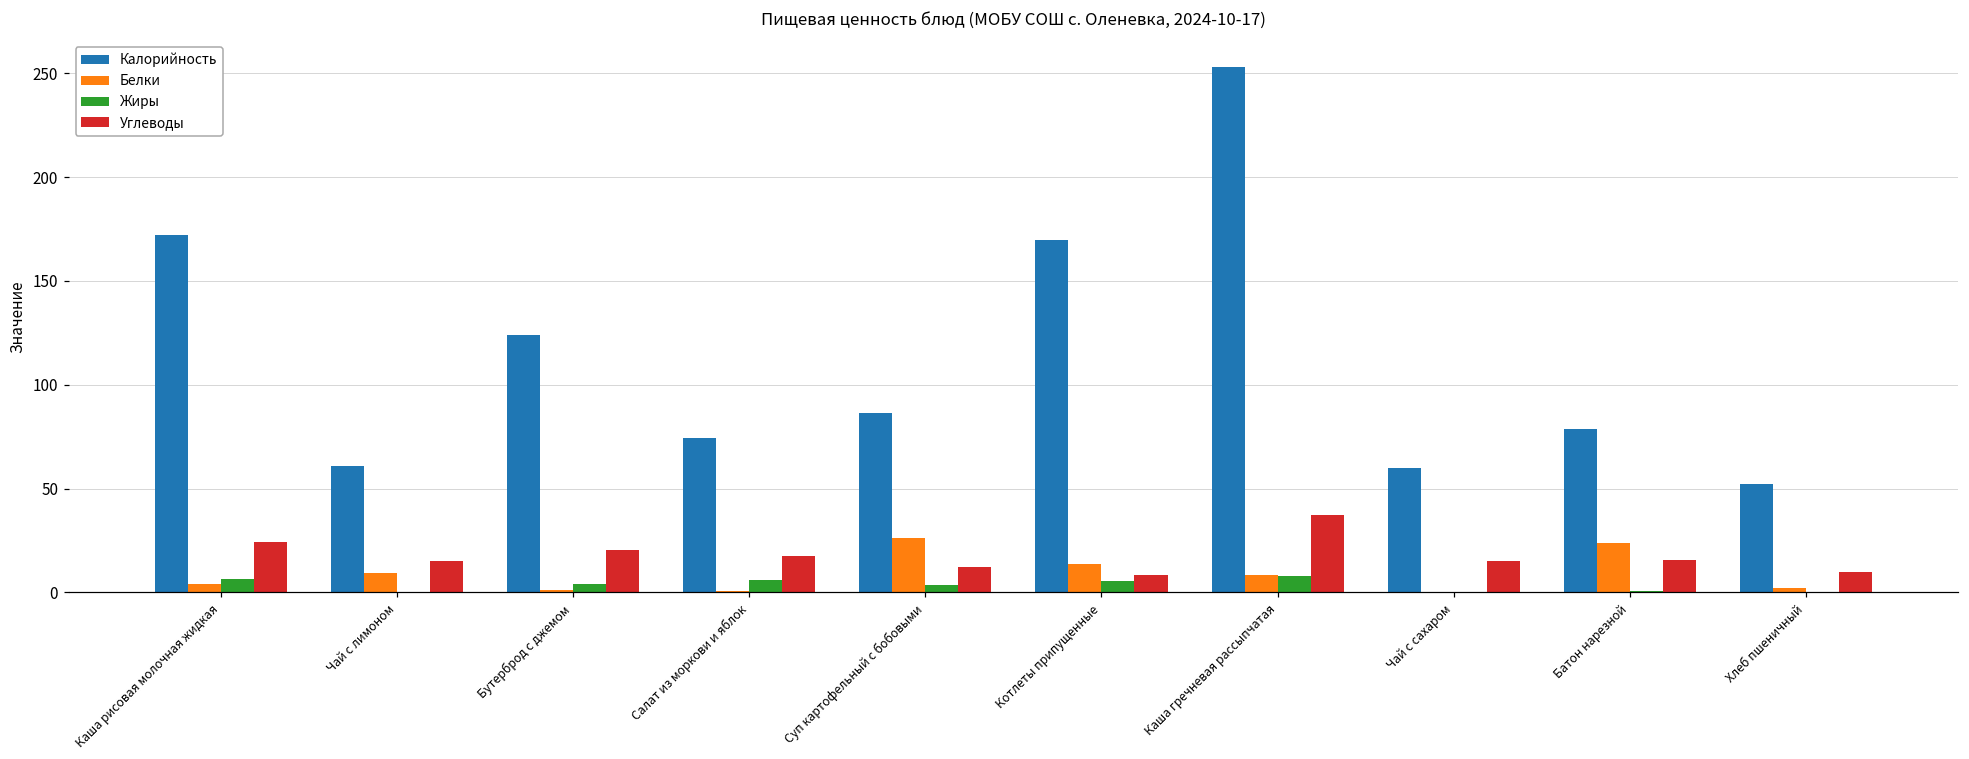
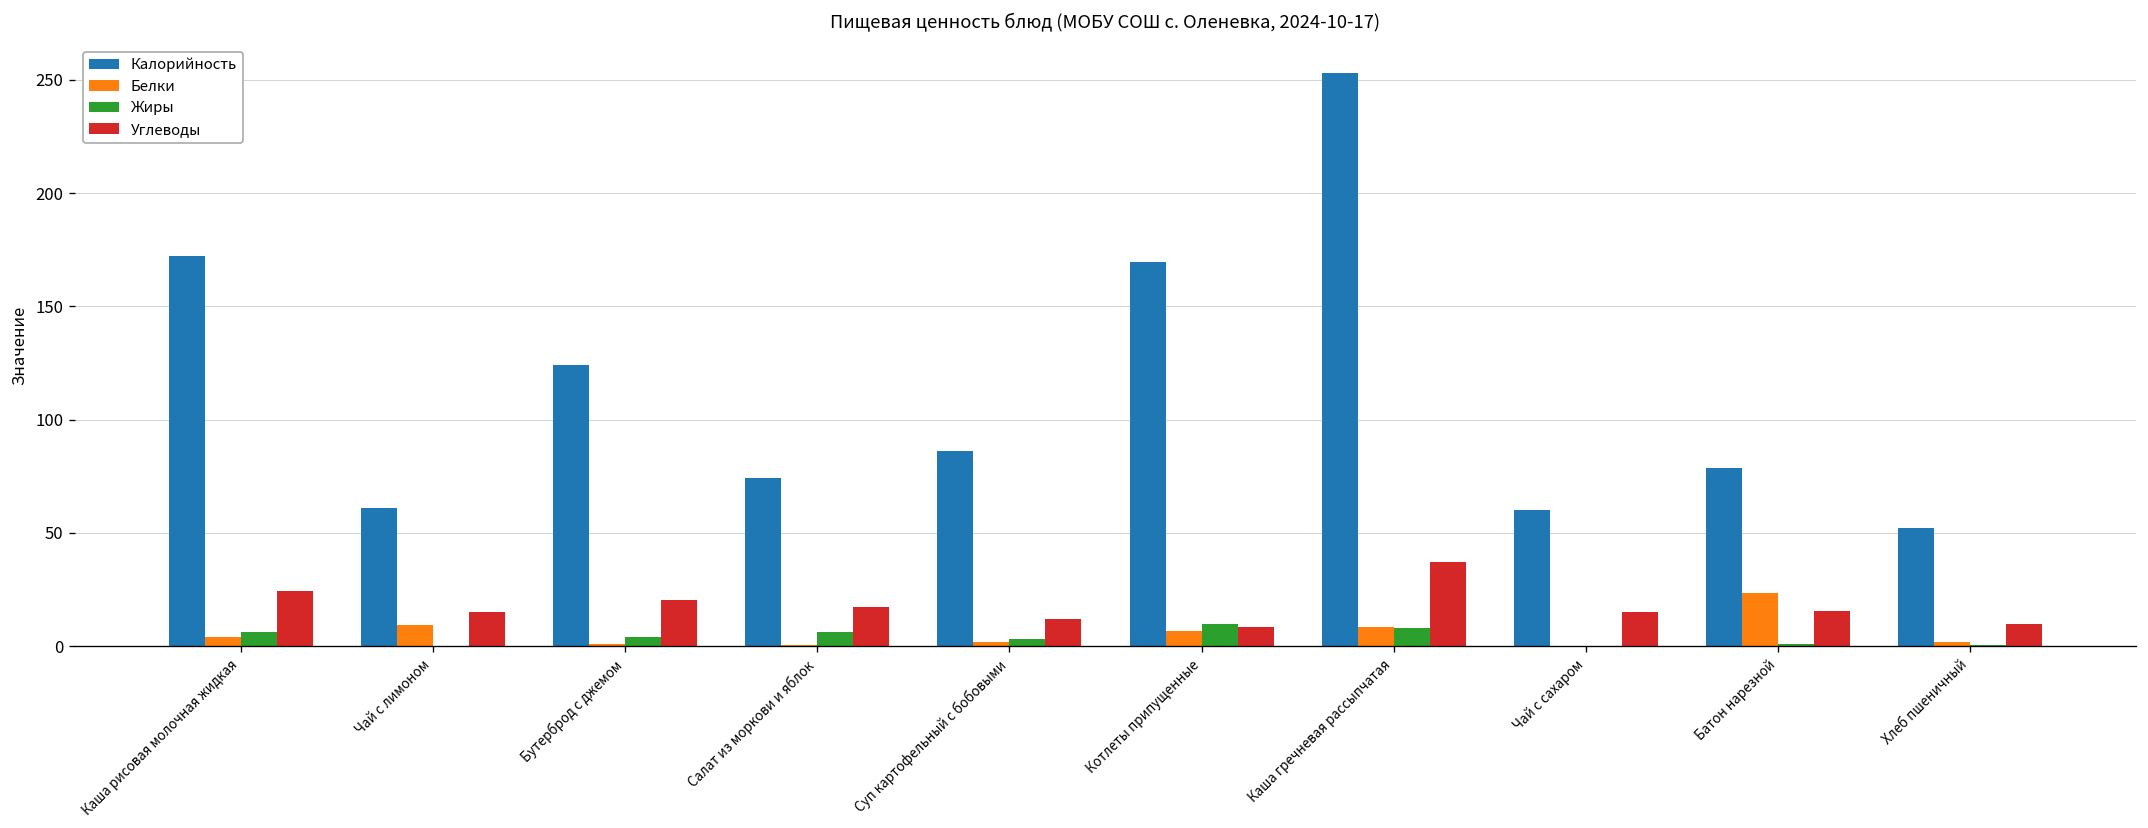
Белки, Суп картофельный с бобовыми: 26 -> 2
Белки, Котлеты припущенные: 14 -> 7
Жиры, Котлеты припущенные: 5 -> 10
